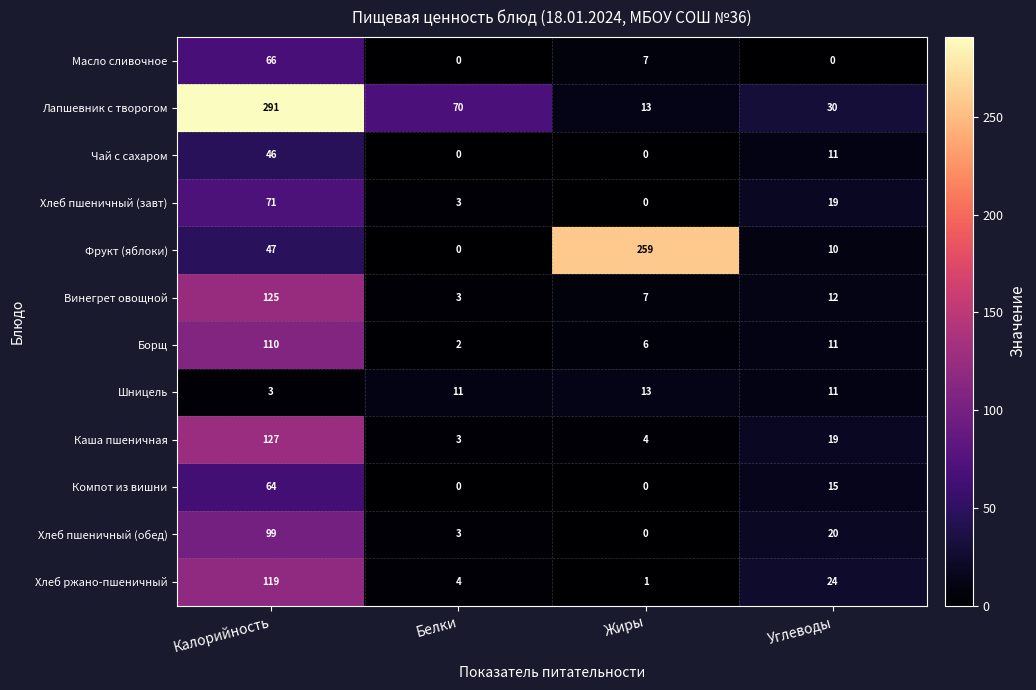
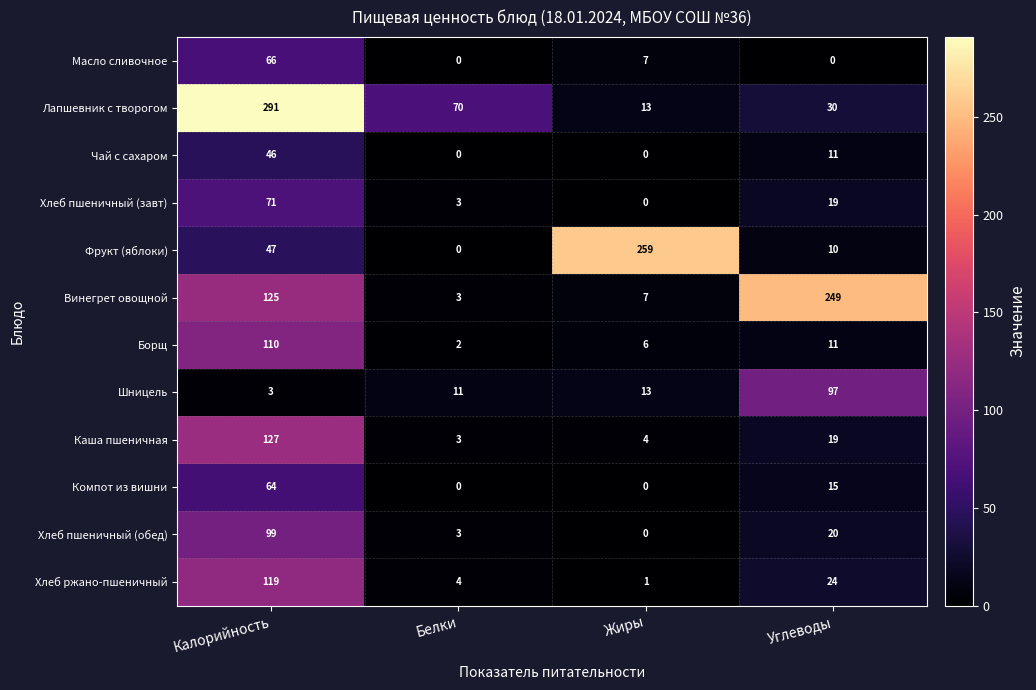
Винегрет овощной, Углеводы: 12 -> 249
Шницель, Углеводы: 11 -> 97
